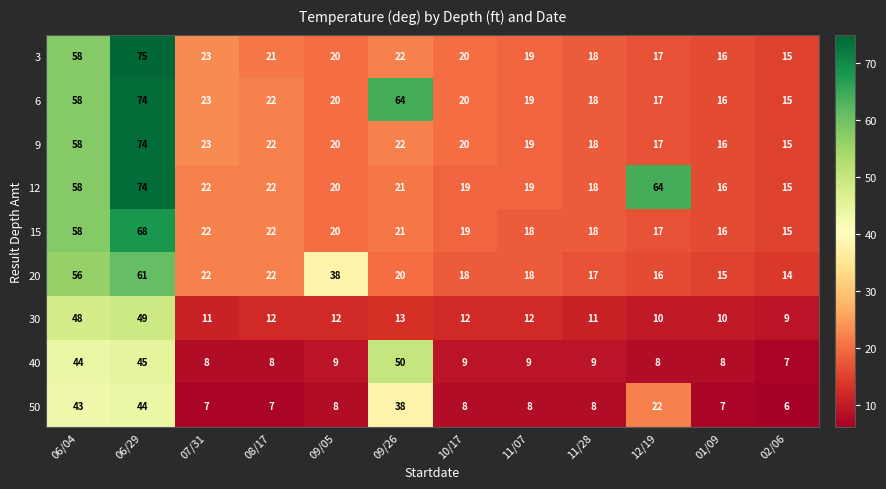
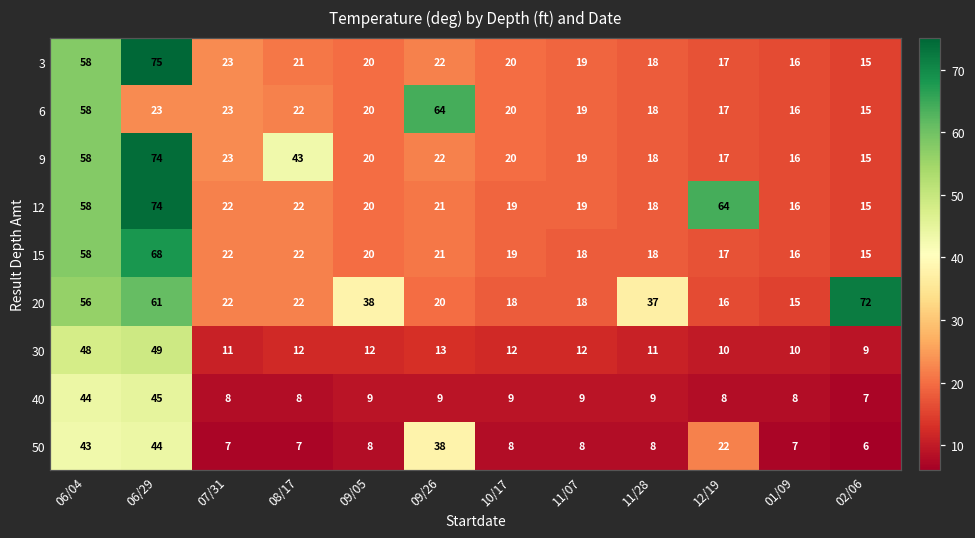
6, 06/29: 74 -> 23
9, 08/17: 22 -> 43
20, 11/28: 17 -> 37
20, 02/06: 14 -> 72
40, 09/26: 50 -> 9
